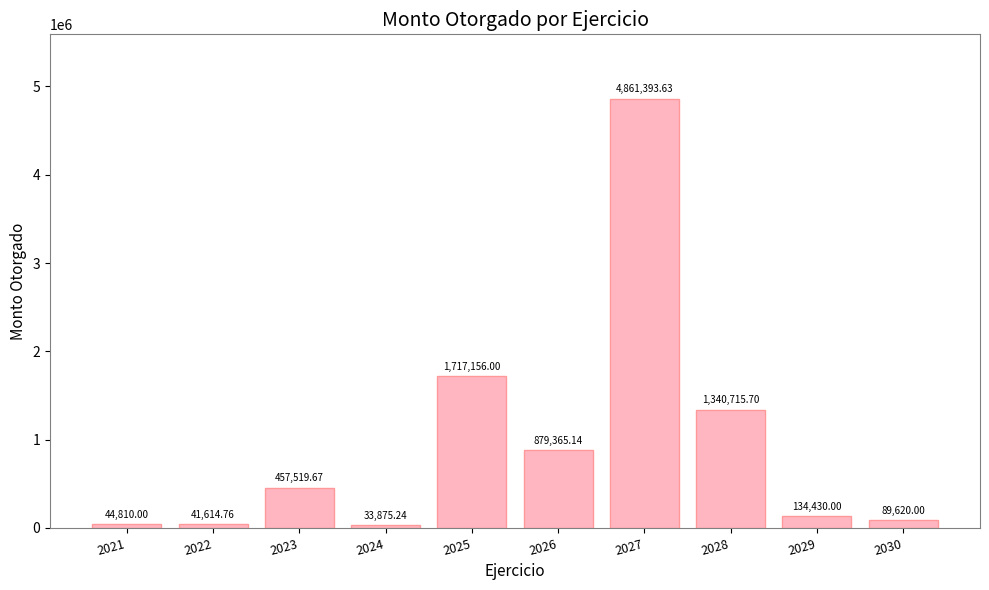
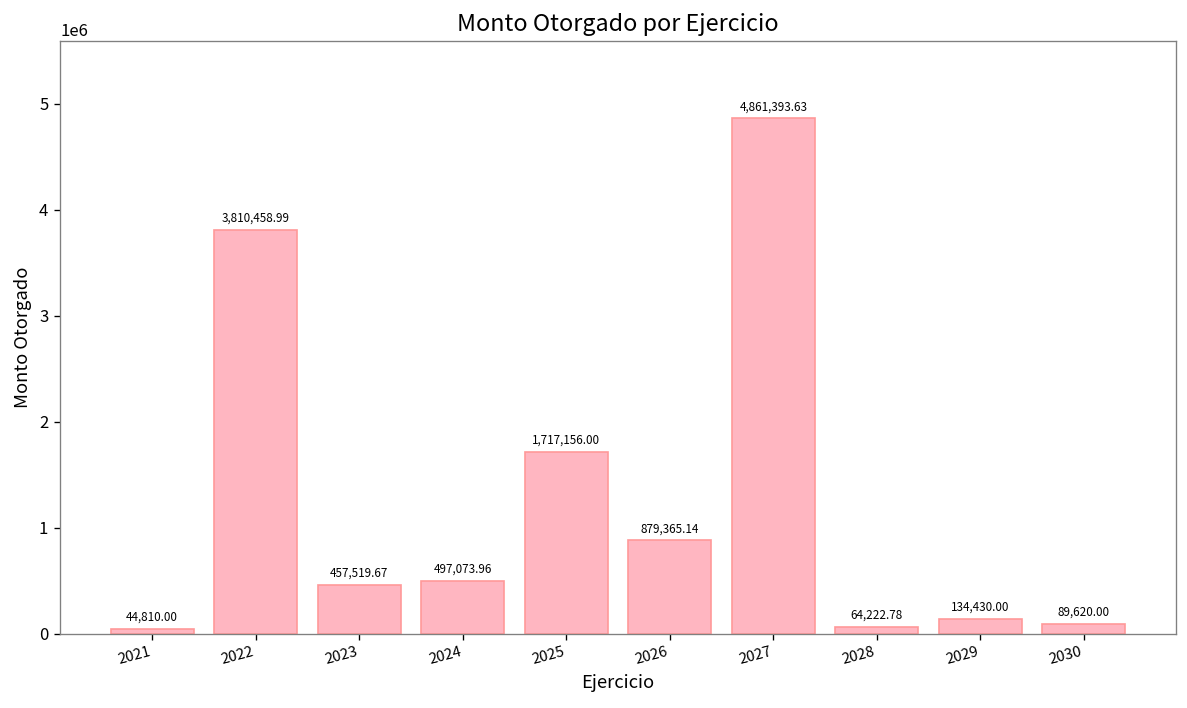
2022: 41,614.76 -> 3,810,458.99
2024: 33,875.24 -> 497,073.96
2028: 1,340,715.70 -> 64,222.78
